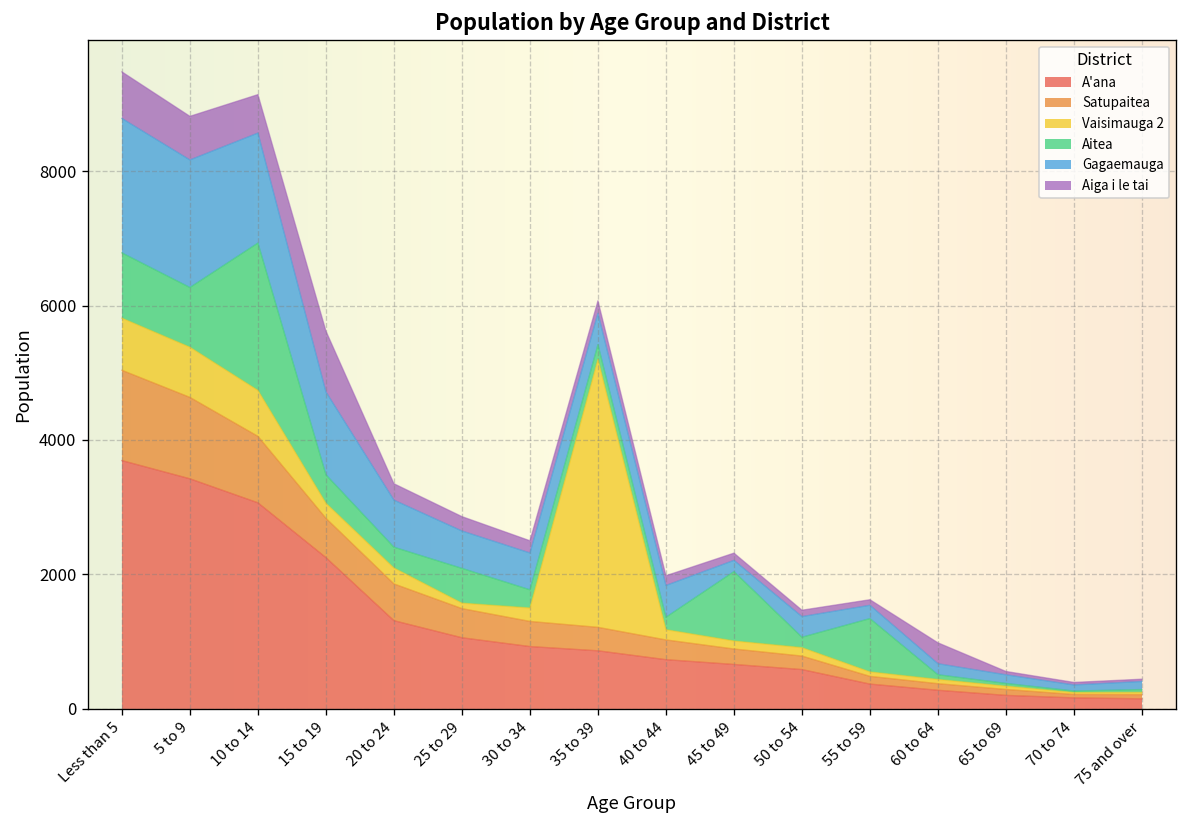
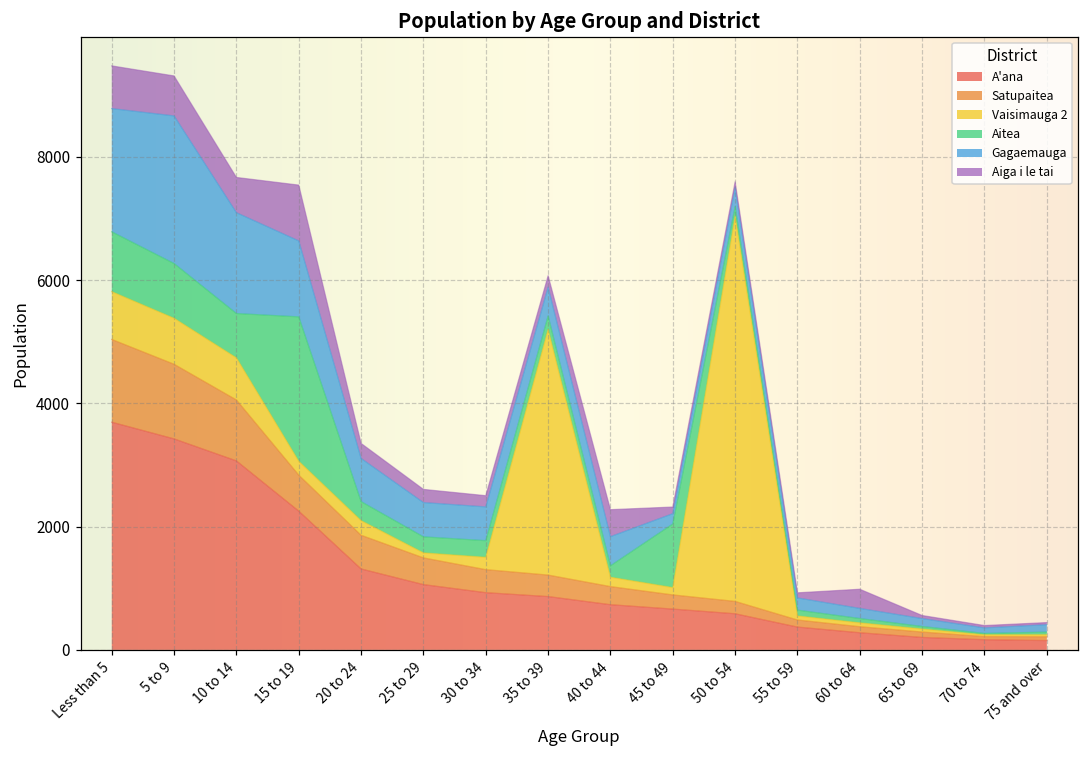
Gagaemauga, 5 to 9: 1900 -> 2400
Aitea, 10 to 14: 2200 -> 700
Aitea, 15 to 19: 400 -> 2300
Aitea, 25 to 29: 500 -> 300
Aiga i le tai, 40 to 44: 100 -> 400
Vaisimauga 2, 50 to 54: 100 -> 6300
Aitea, 55 to 59: 800 -> 100
